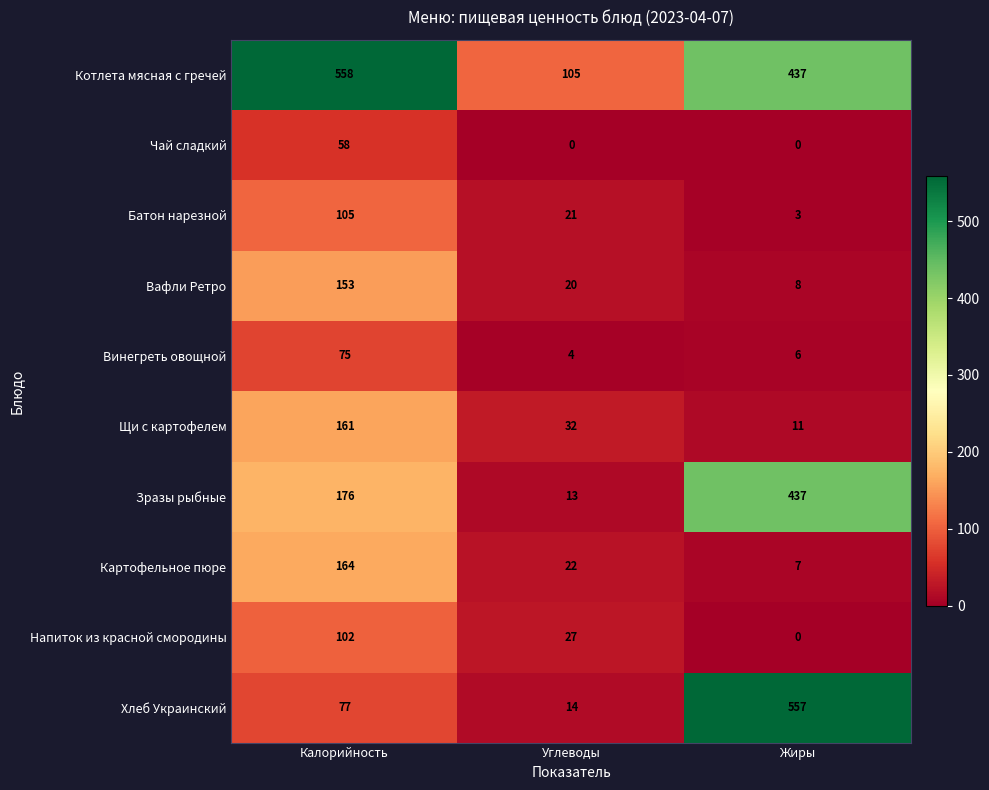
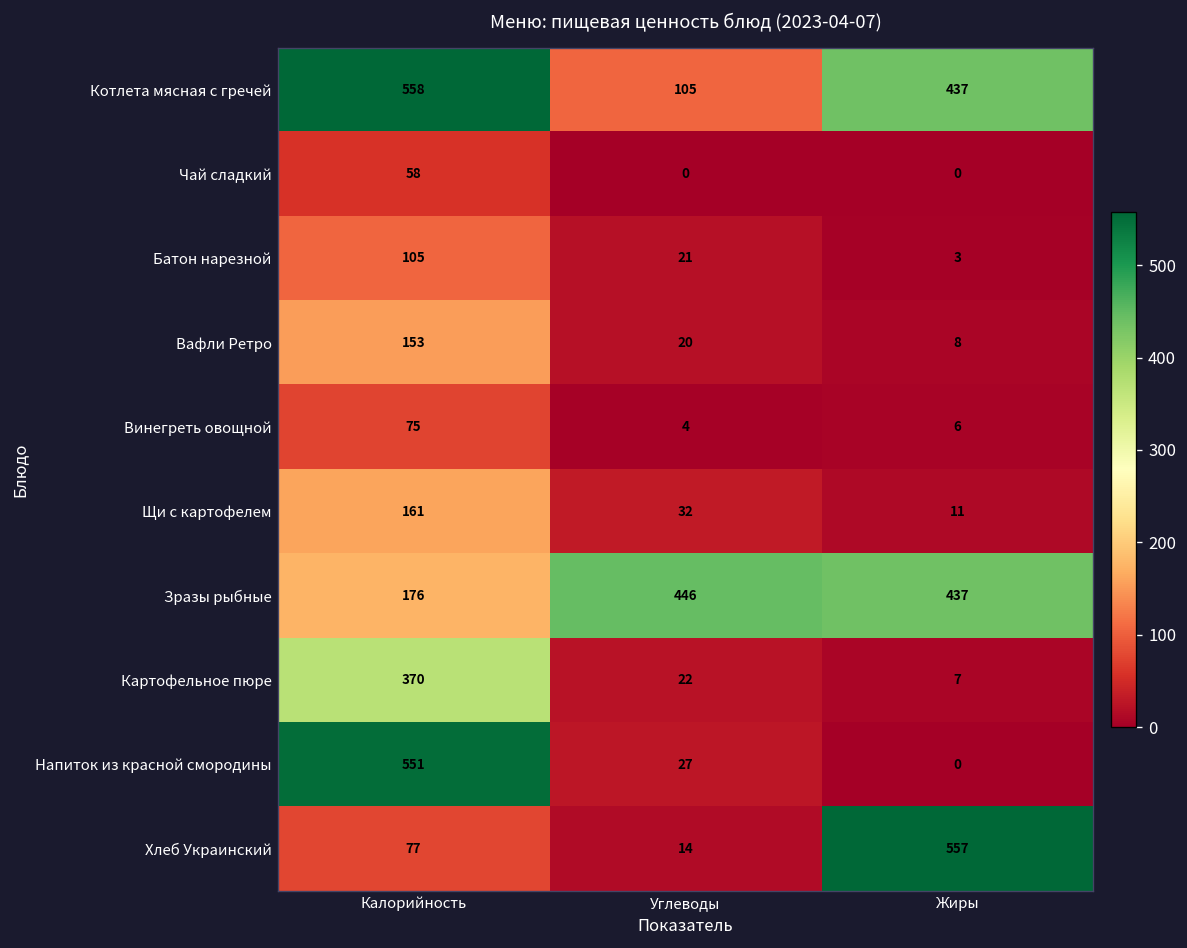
Зразы рыбные, Углеводы: 13 -> 446
Картофельное пюре, Калорийность: 164 -> 370
Напиток из красной смородины, Калорийность: 102 -> 551
